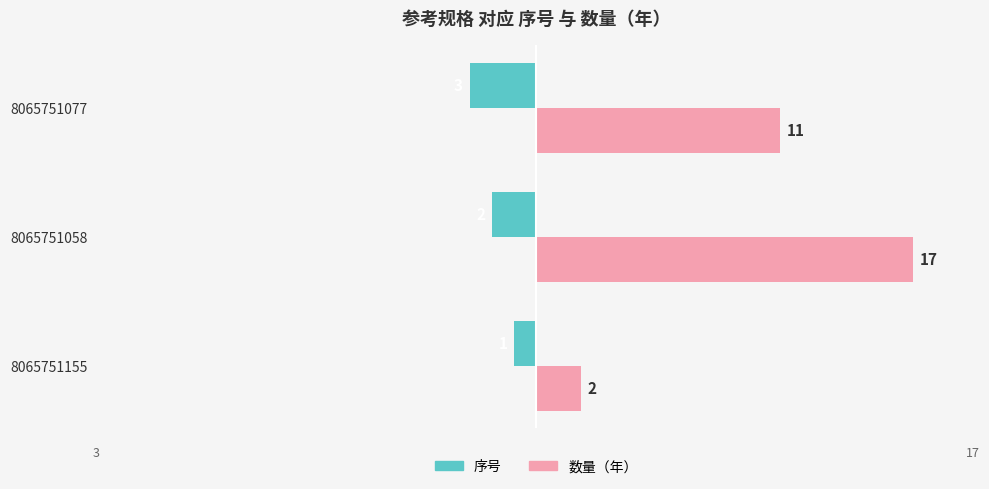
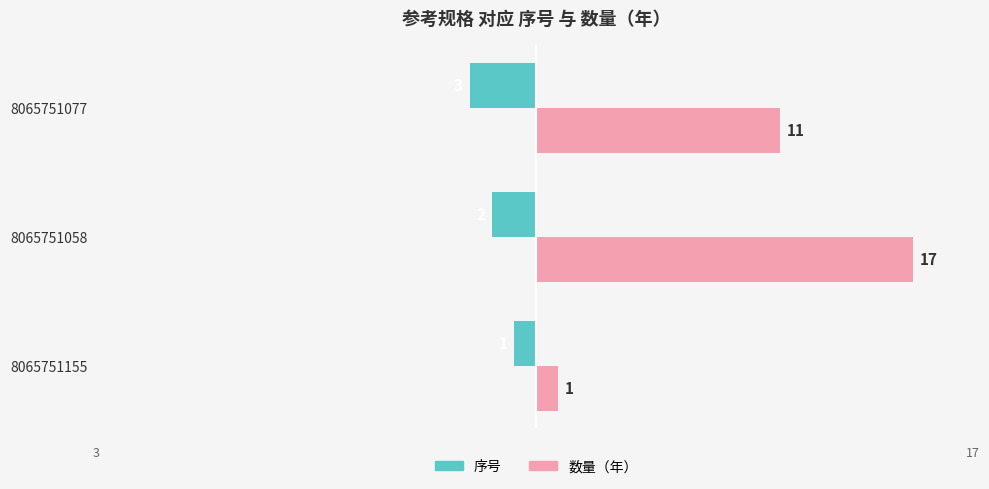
数量（年）, 8065751155: 2 -> 1
